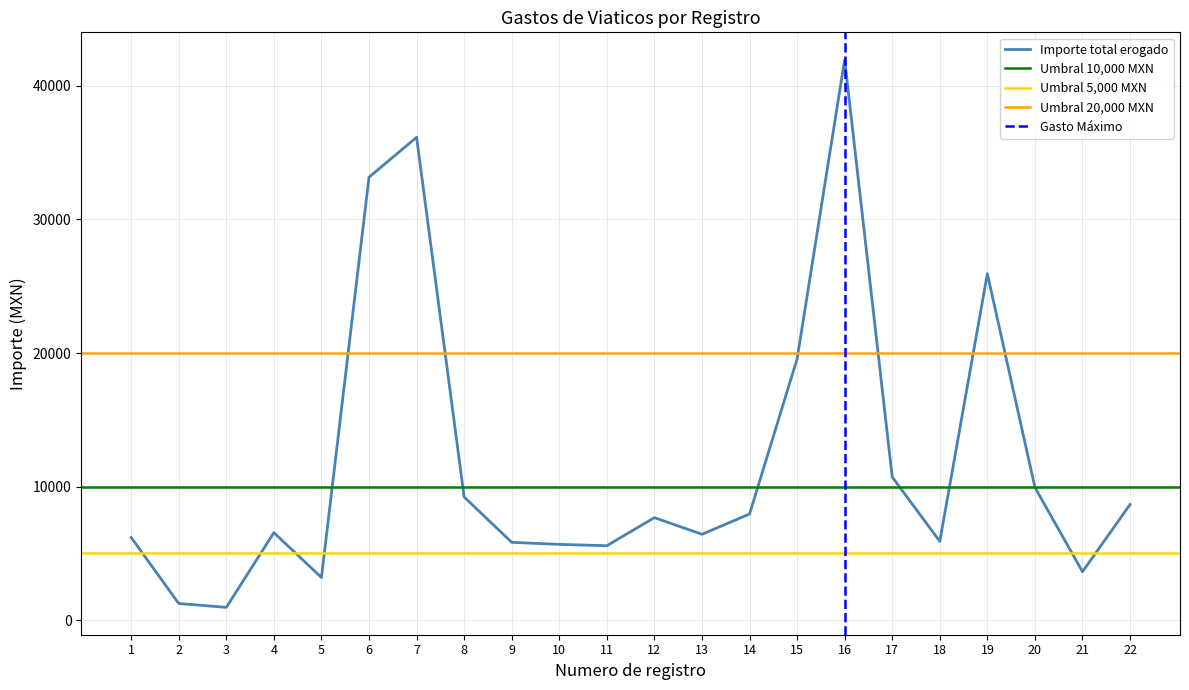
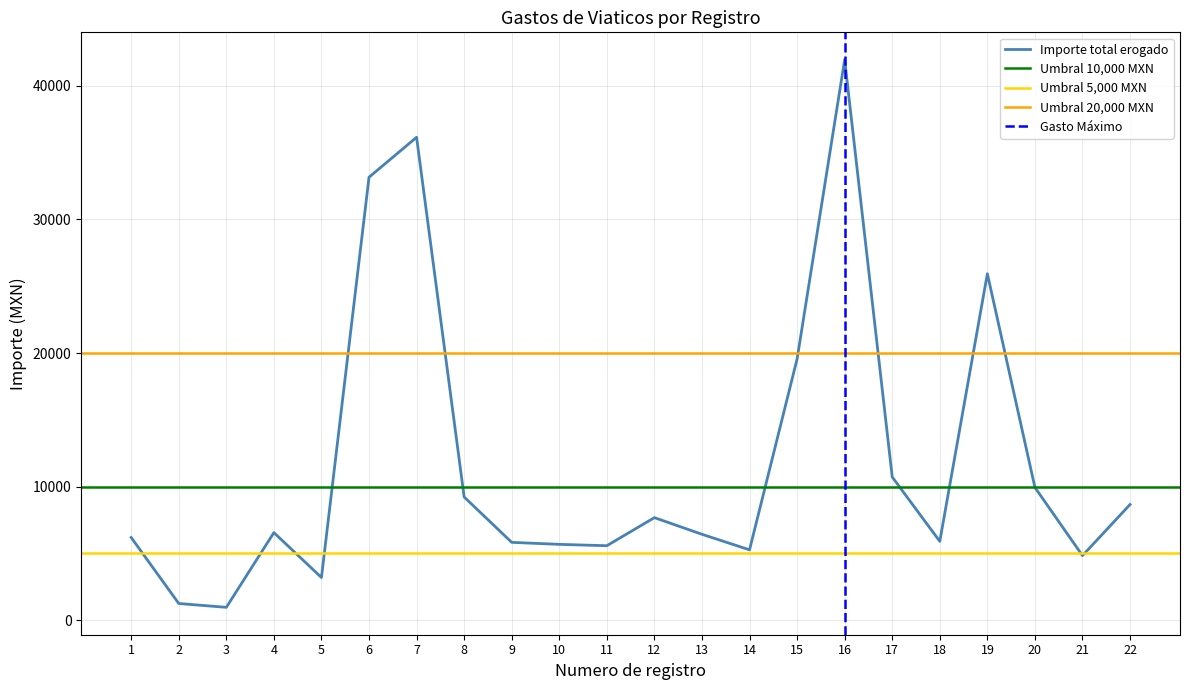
14: 8000 -> 5300
21: 3600 -> 4800
